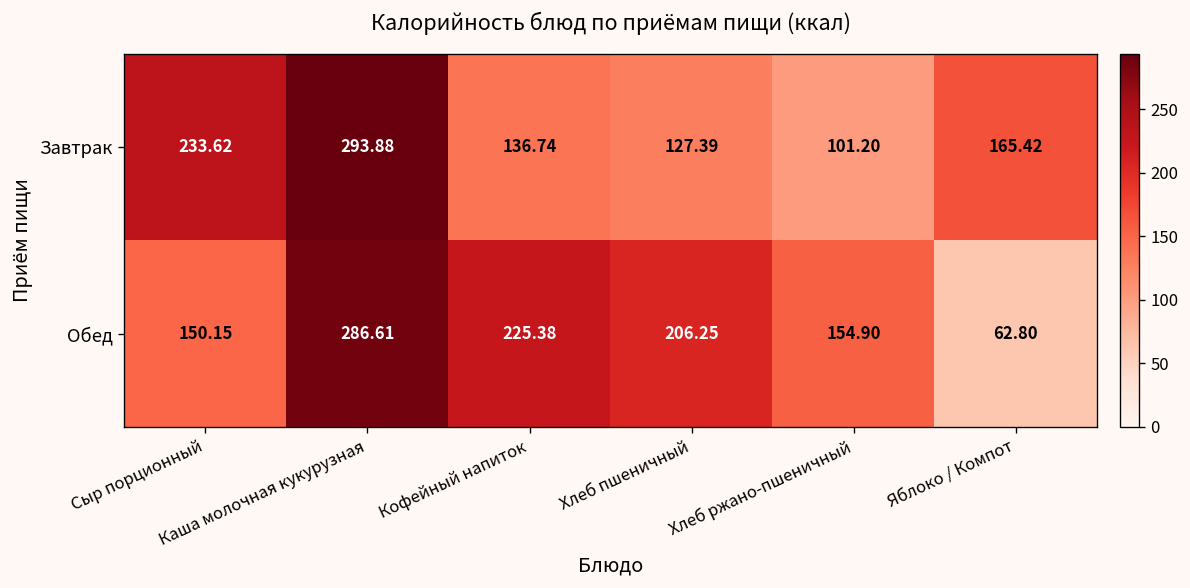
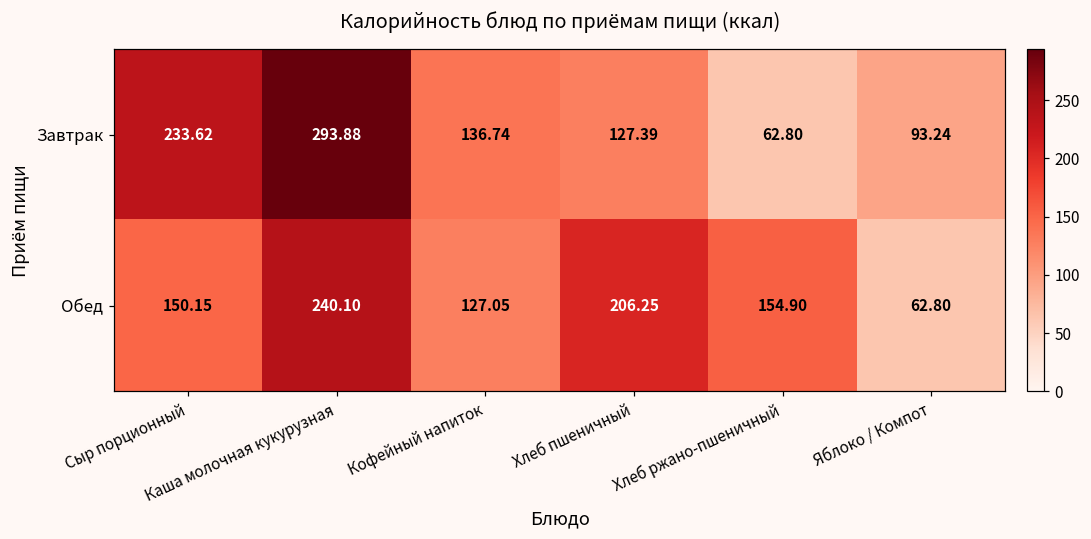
Завтрак, Хлеб ржано-пшеничный: 101.20 -> 62.80
Завтрак, Яблоко / Компот: 165.42 -> 93.24
Обед, Каша молочная кукурузная: 286.61 -> 240.10
Обед, Кофейный напиток: 225.38 -> 127.05
